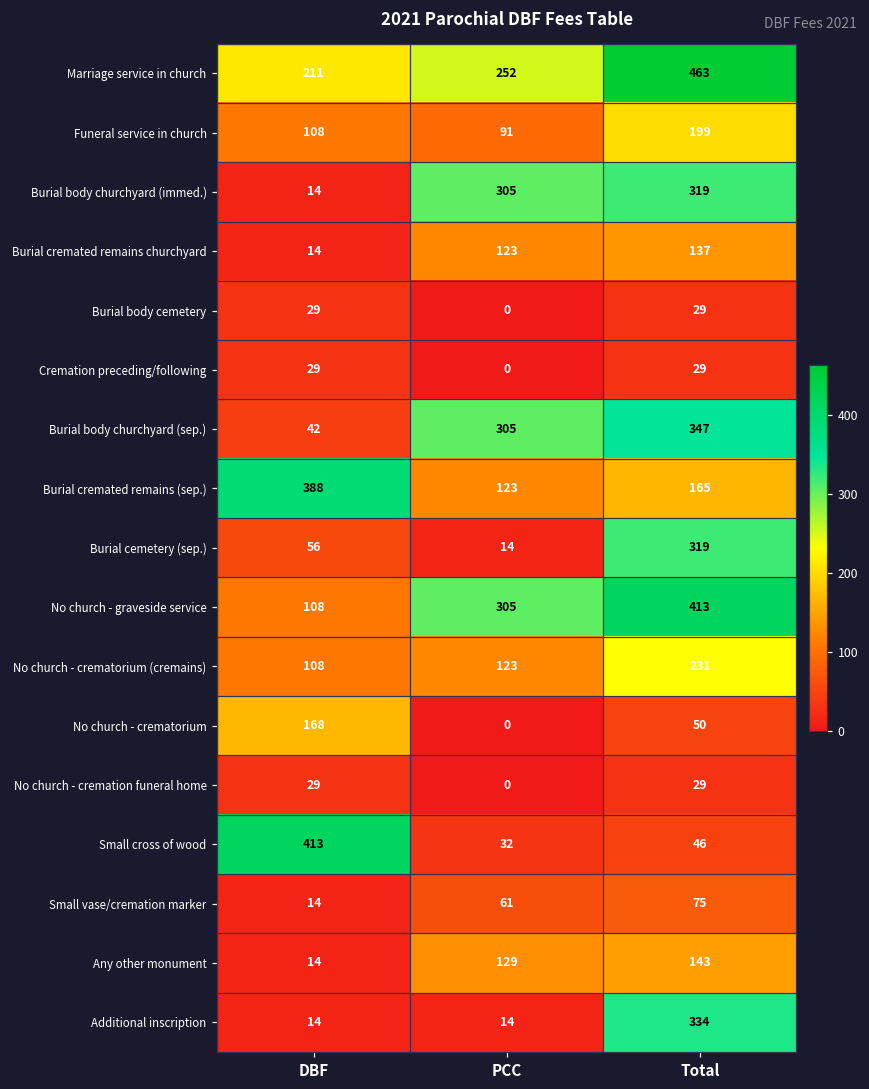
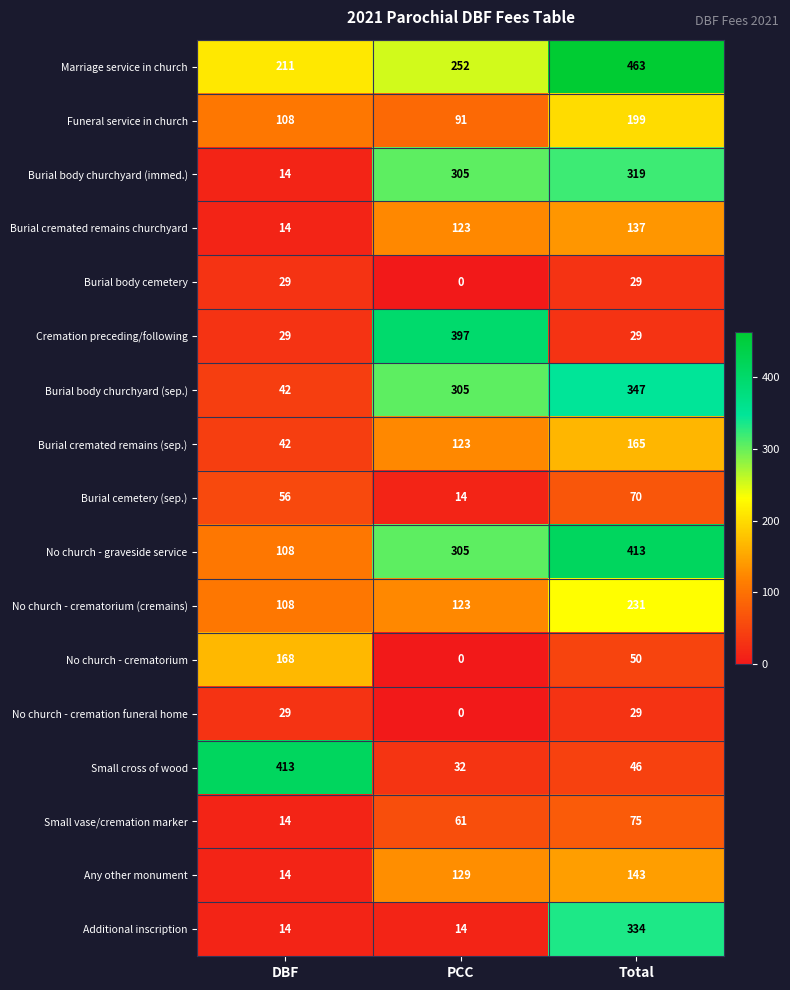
Cremation preceding/following, PCC: 0 -> 397
Burial cremated remains (sep.), DBF: 388 -> 42
Burial cemetery (sep.), Total: 319 -> 70
